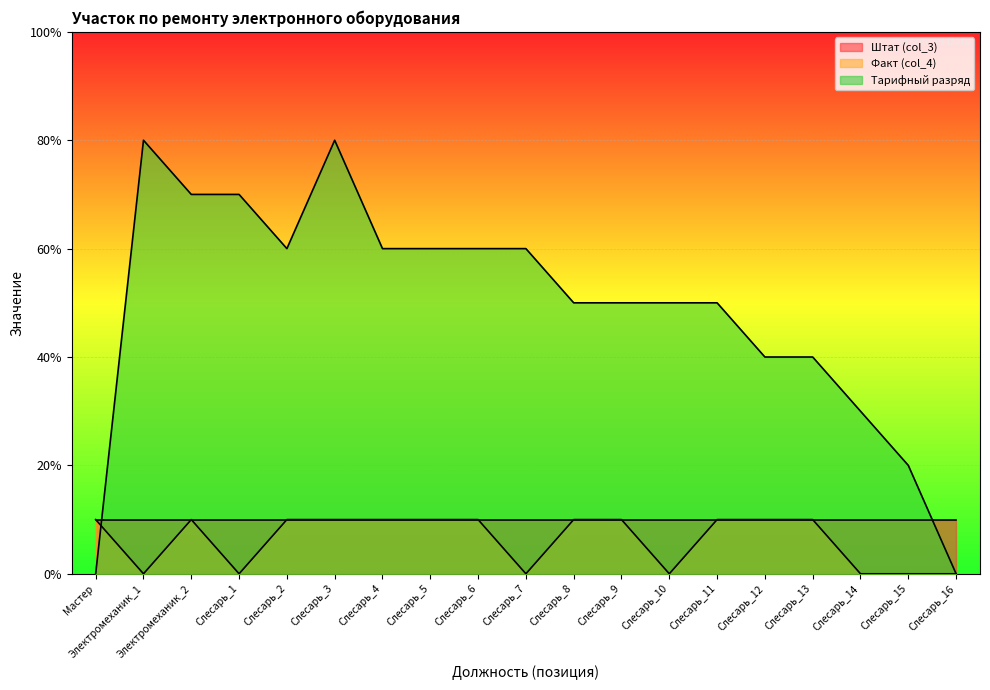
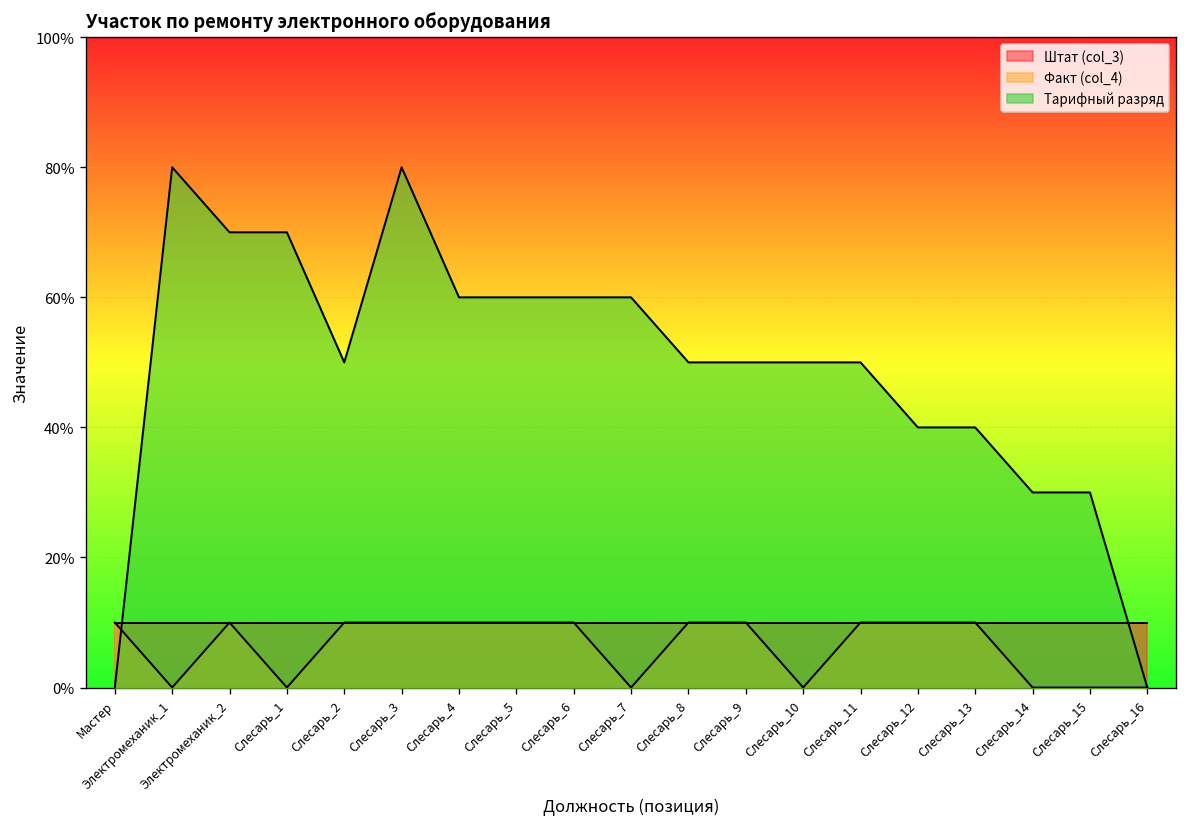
Тарифный разряд, Слесарь_2: 60% -> 50%
Тарифный разряд, Слесарь_15: 20% -> 30%
